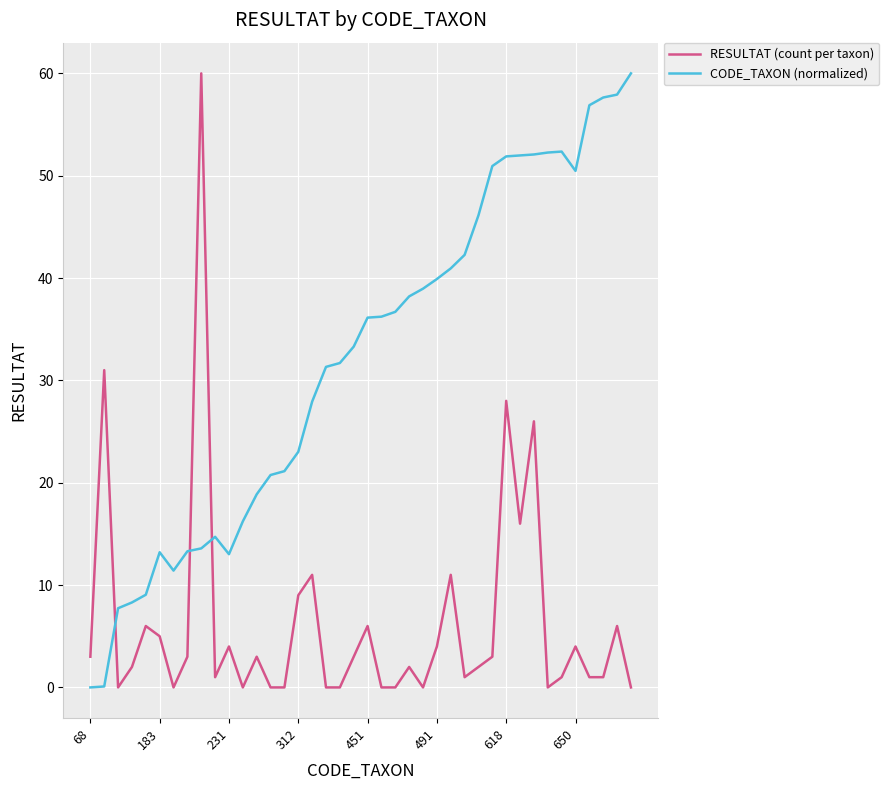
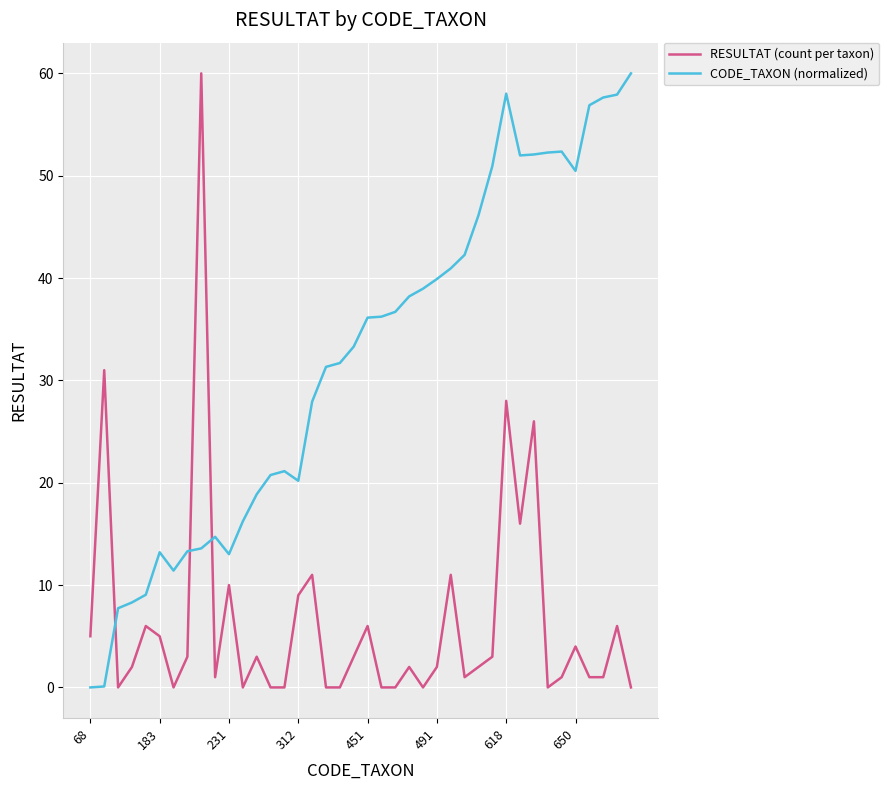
RESULTAT (count per taxon), 68: 3 -> 5
RESULTAT (count per taxon), 231: 4 -> 10
CODE_TAXON (normalized), 312: 23.0 -> 20.2
RESULTAT (count per taxon), 491: 4 -> 2
CODE_TAXON (normalized), 618: 51.9 -> 58.0
